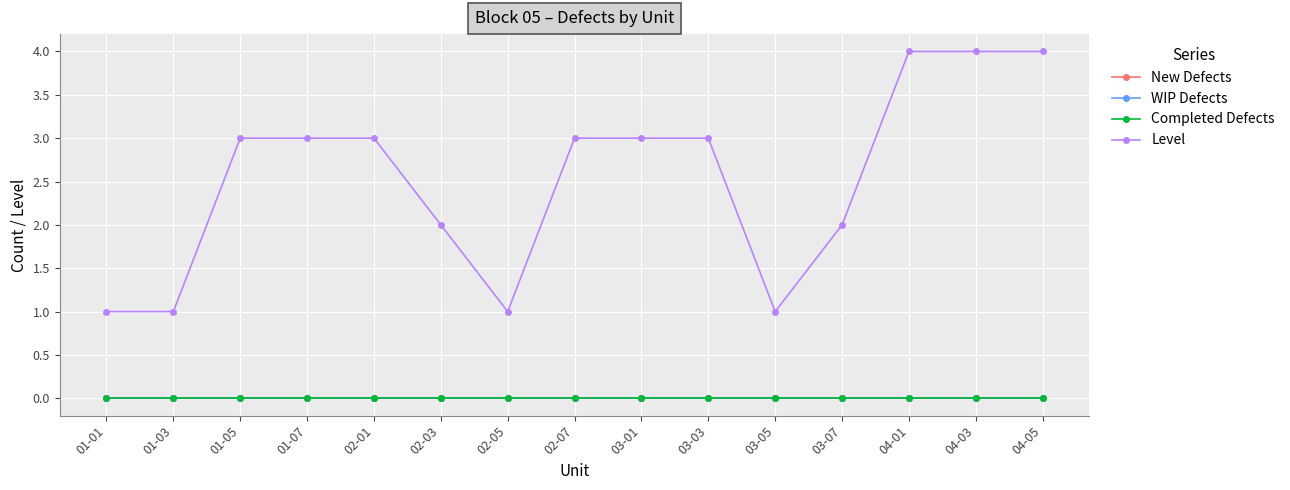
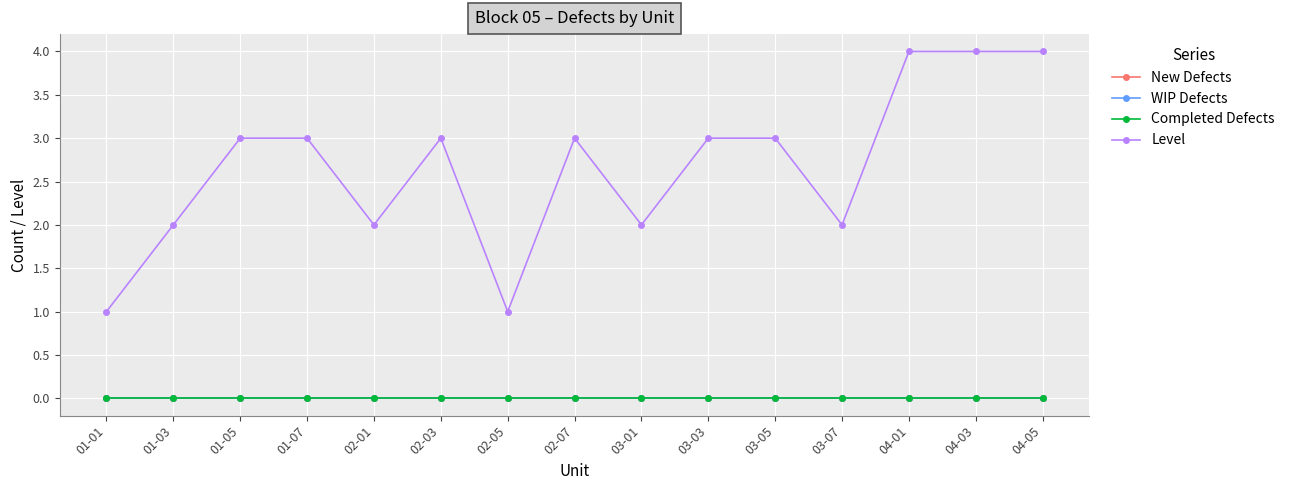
Level, 01-03: 1 -> 2
Level, 02-01: 3 -> 2
Level, 02-03: 2 -> 3
Level, 03-01: 3 -> 2
Level, 03-05: 1 -> 3
